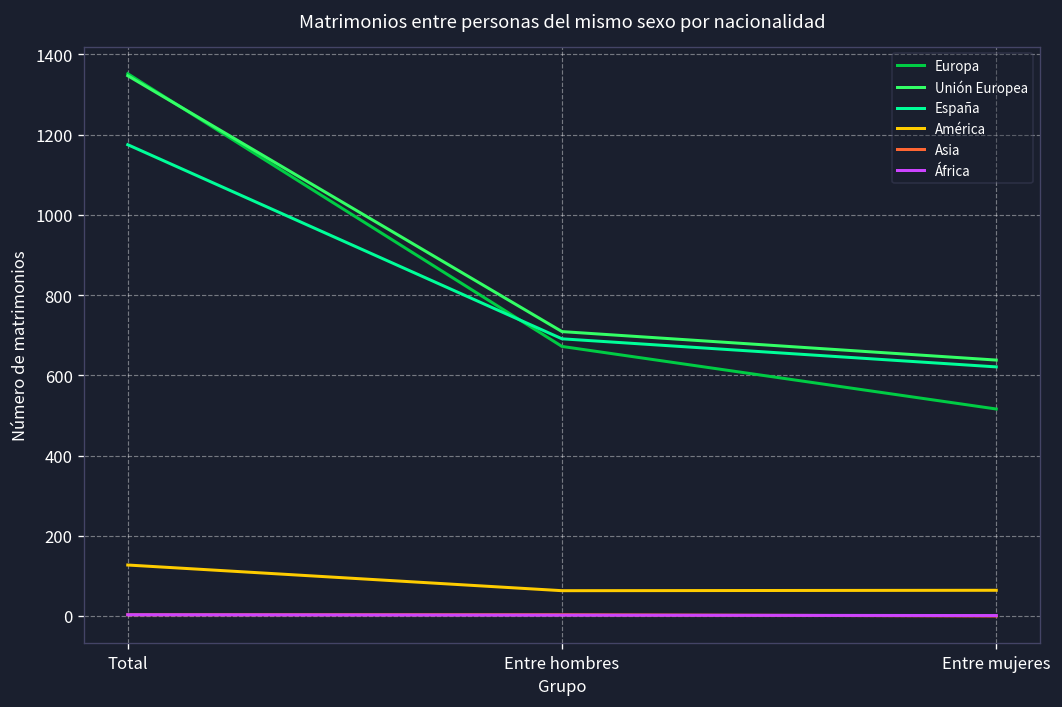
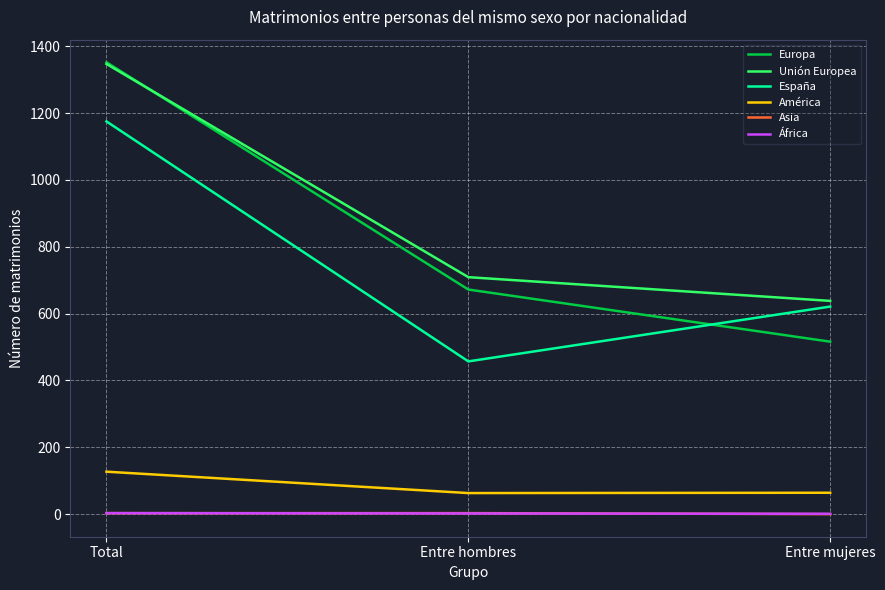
España, Entre hombres: 690 -> 460
